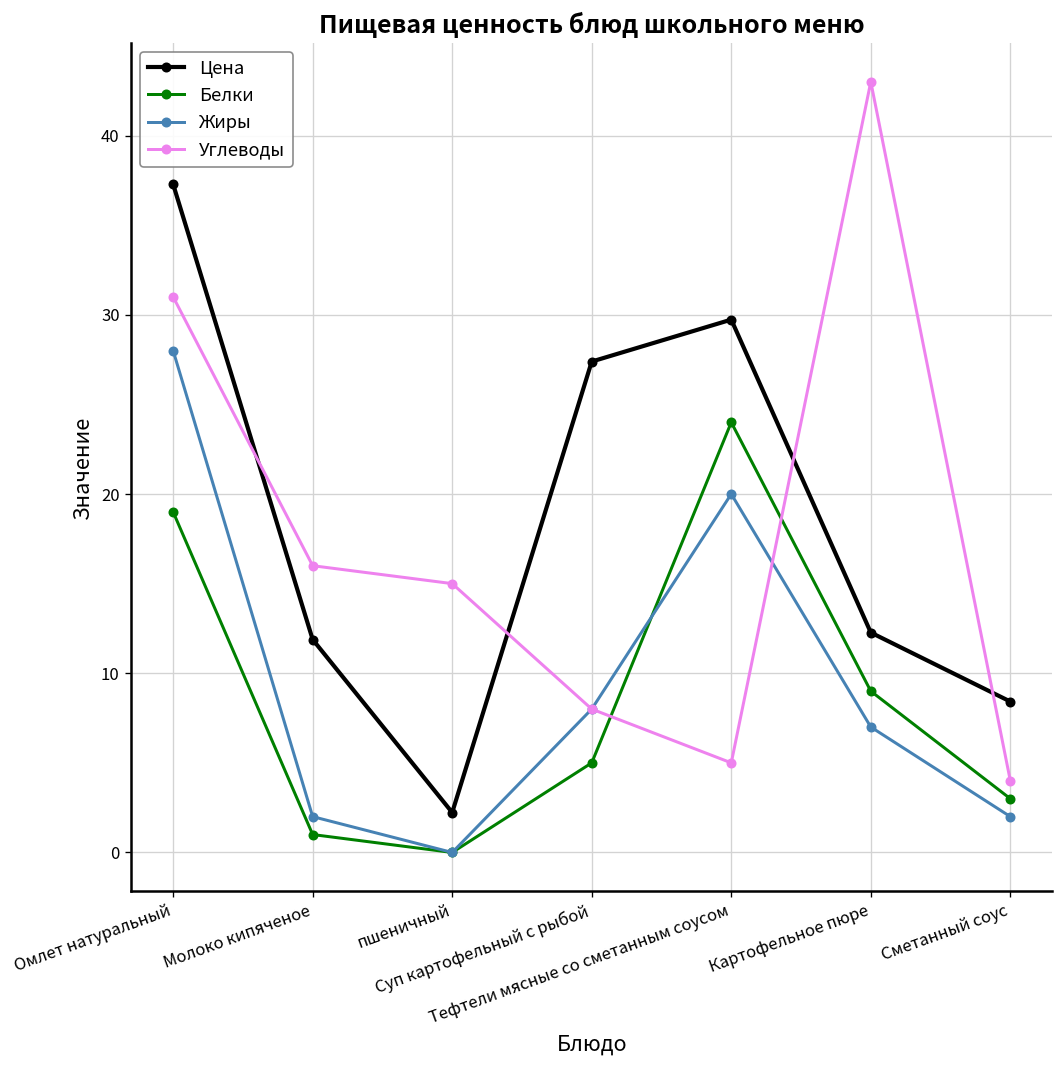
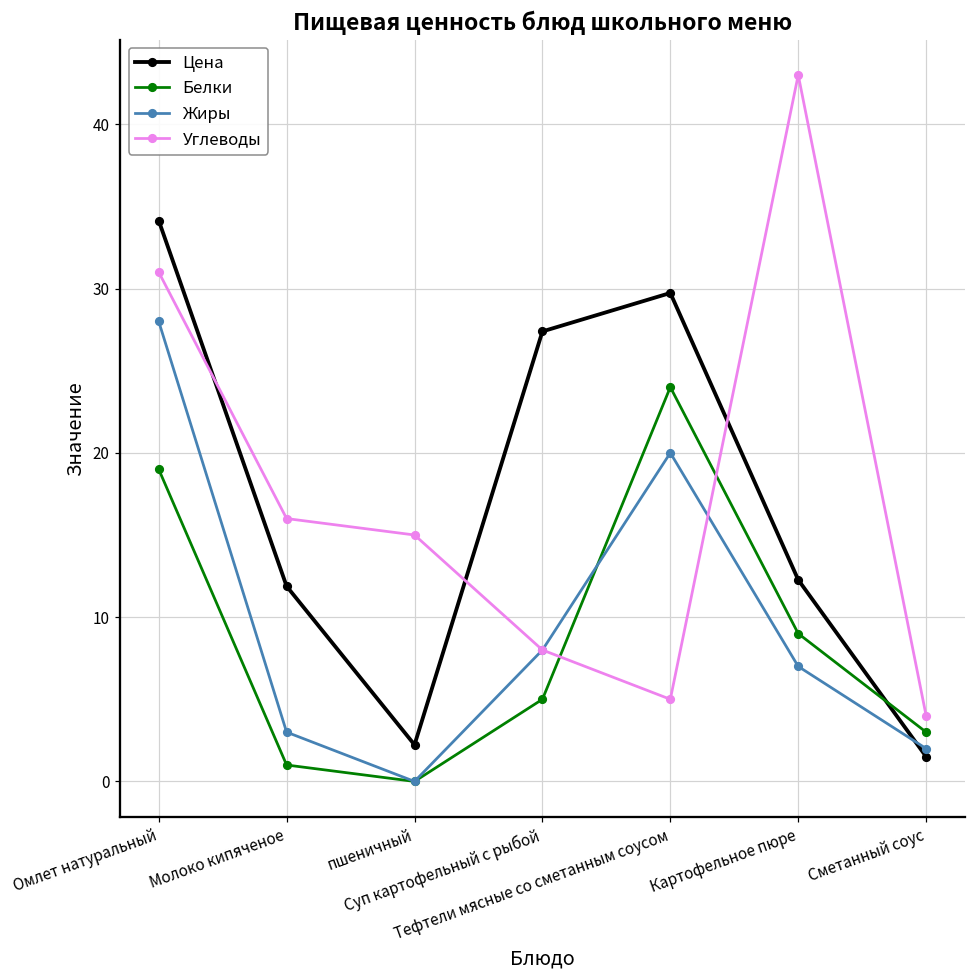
Цена, Омлет натуральный: 37.3 -> 34.1
Жиры, Молоко кипяченое: 2 -> 3
Цена, Сметанный соус: 8.4 -> 1.5
